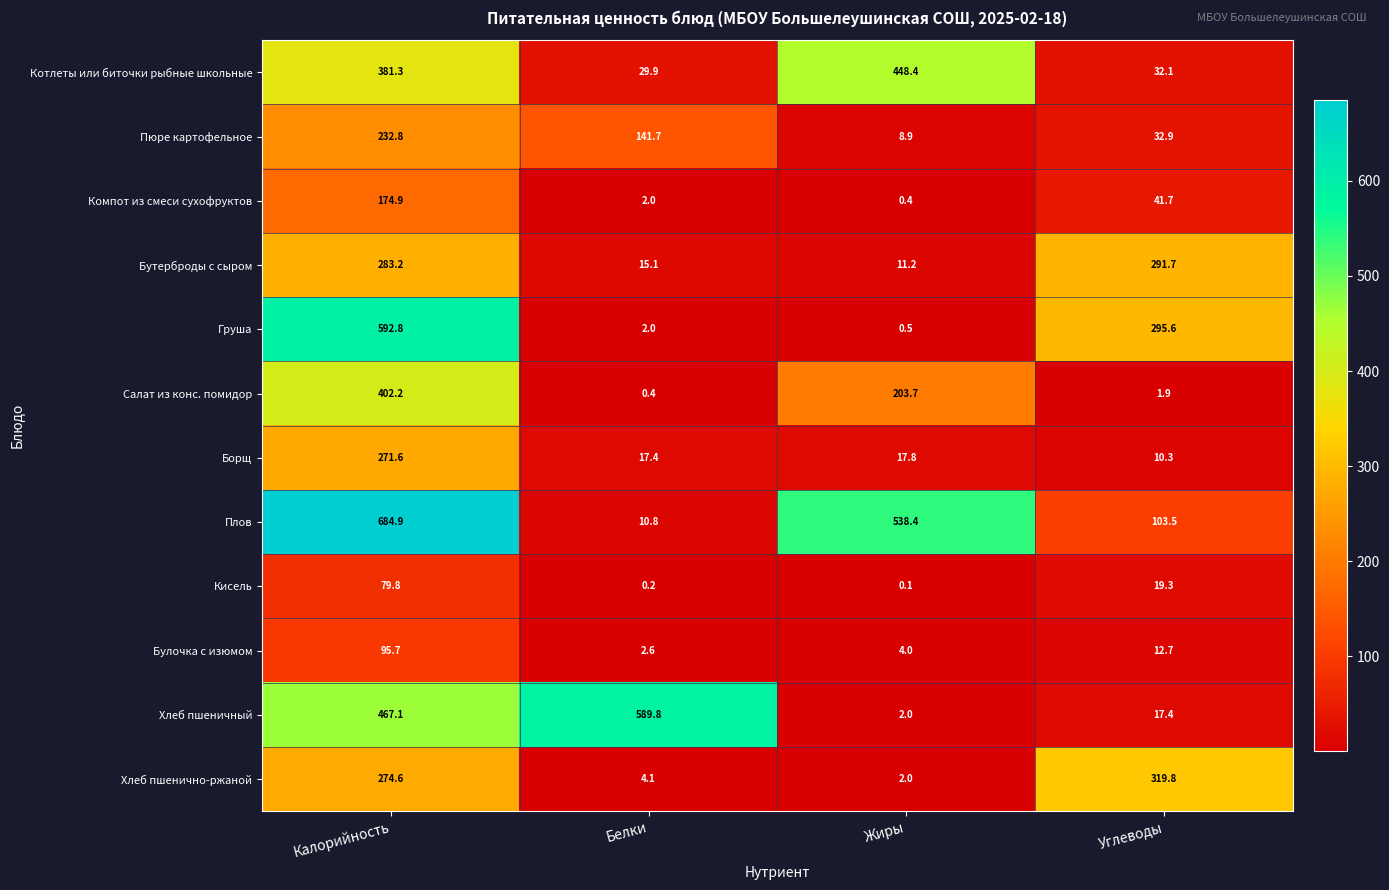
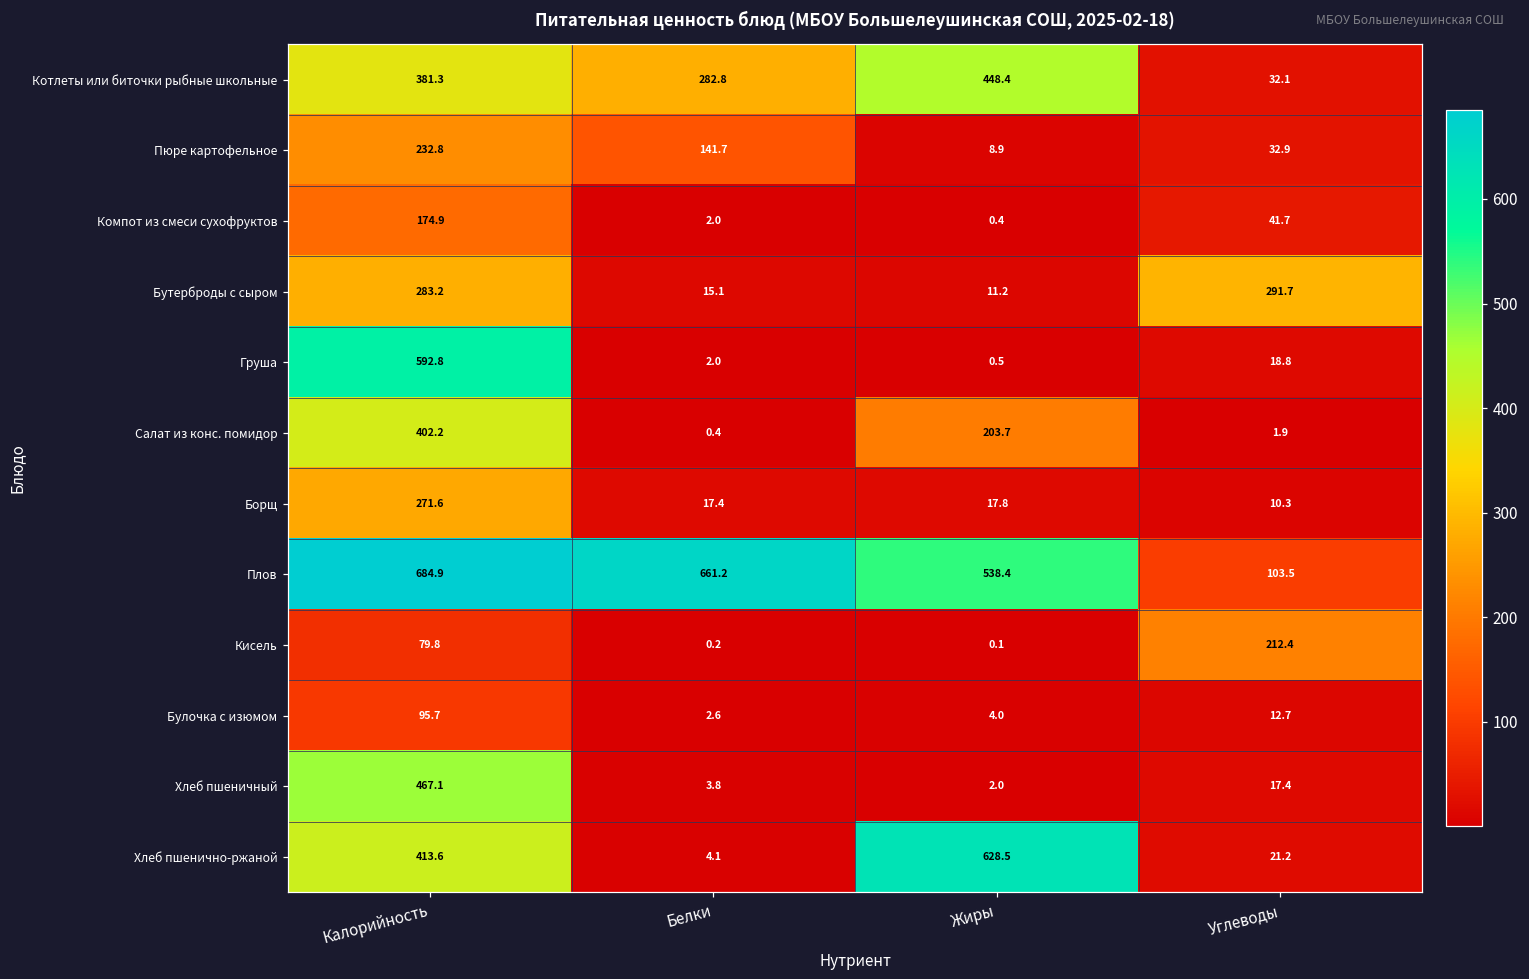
Котлеты или биточки рыбные школьные, Белки: 29.9 -> 282.8
Груша, Углеводы: 295.6 -> 18.8
Плов, Белки: 10.8 -> 661.2
Кисель, Углеводы: 19.3 -> 212.4
Хлеб пшеничный, Белки: 589.8 -> 3.8
Хлеб пшенично-ржаной, Калорийность: 274.6 -> 413.6
Хлеб пшенично-ржаной, Жиры: 2.0 -> 628.5
Хлеб пшенично-ржаной, Углеводы: 319.8 -> 21.2
